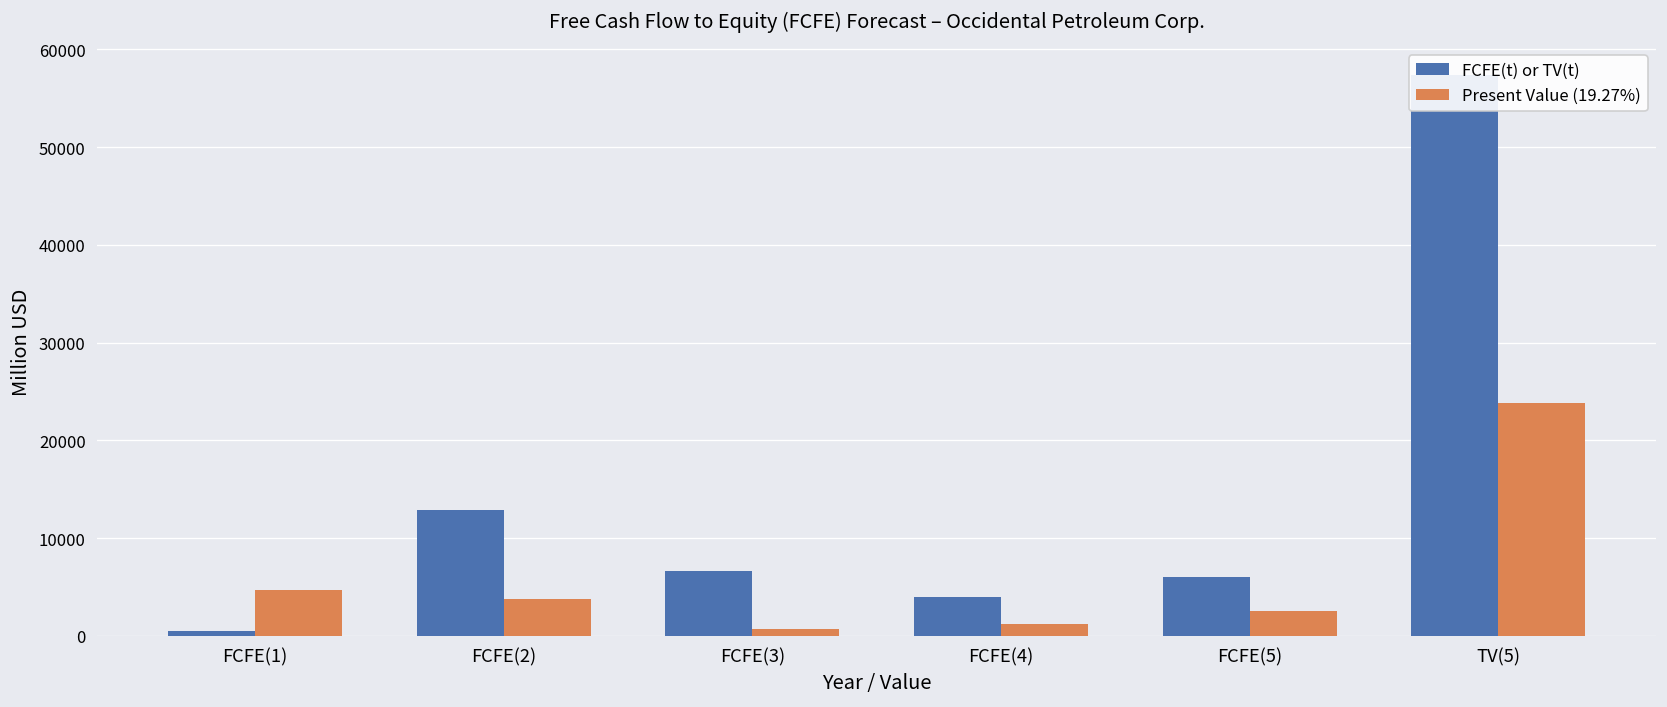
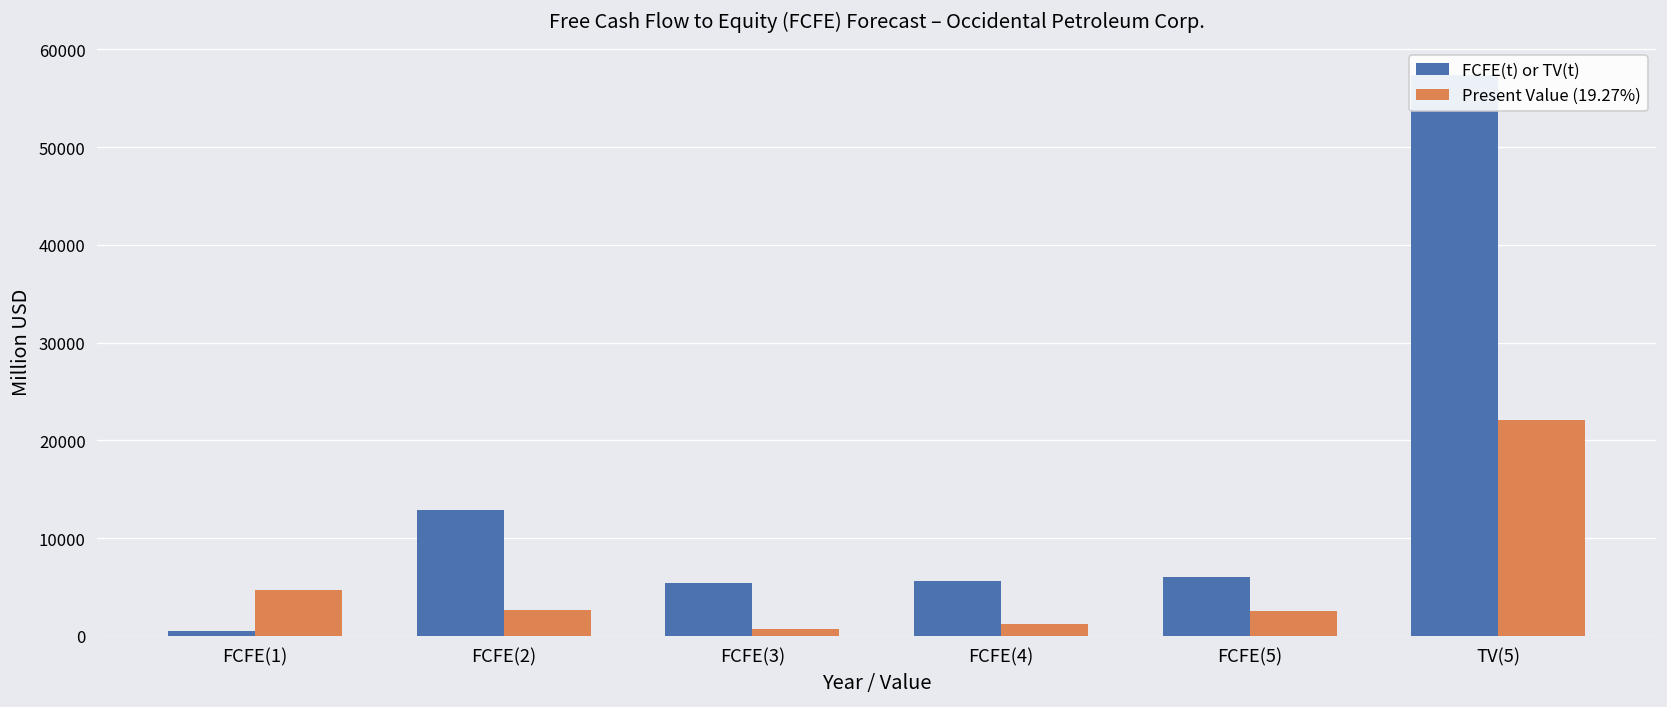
Present Value (19.27%), FCFE(2): 4000 -> 3000
FCFE(t) or TV(t), FCFE(3): 7000 -> 5000
FCFE(t) or TV(t), FCFE(4): 4000 -> 6000
Present Value (19.27%), TV(5): 24000 -> 22000
